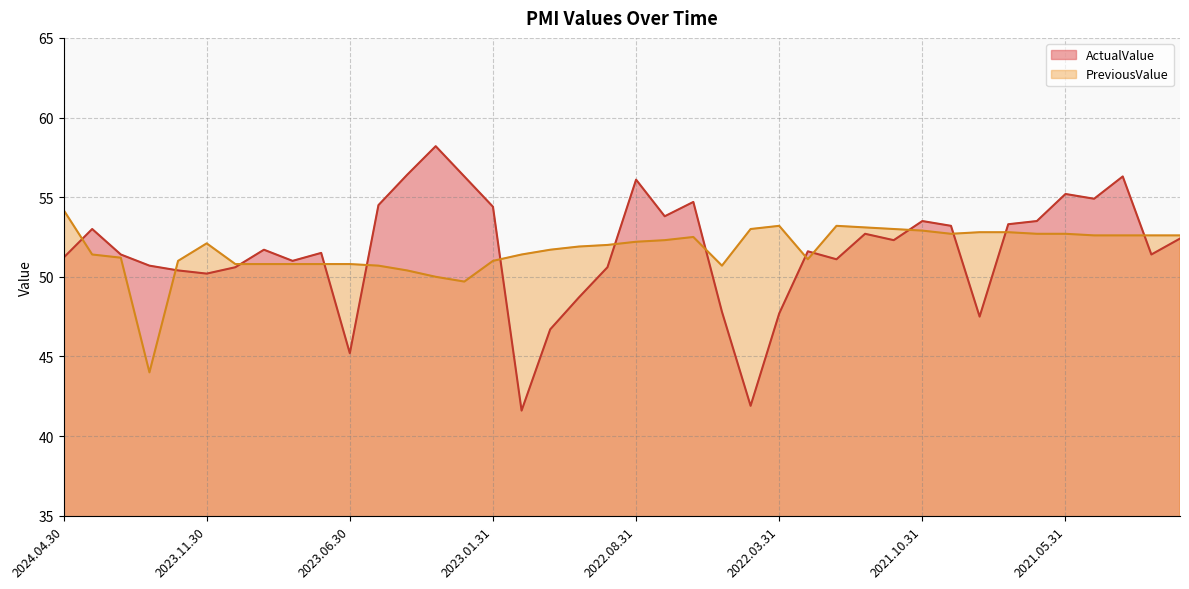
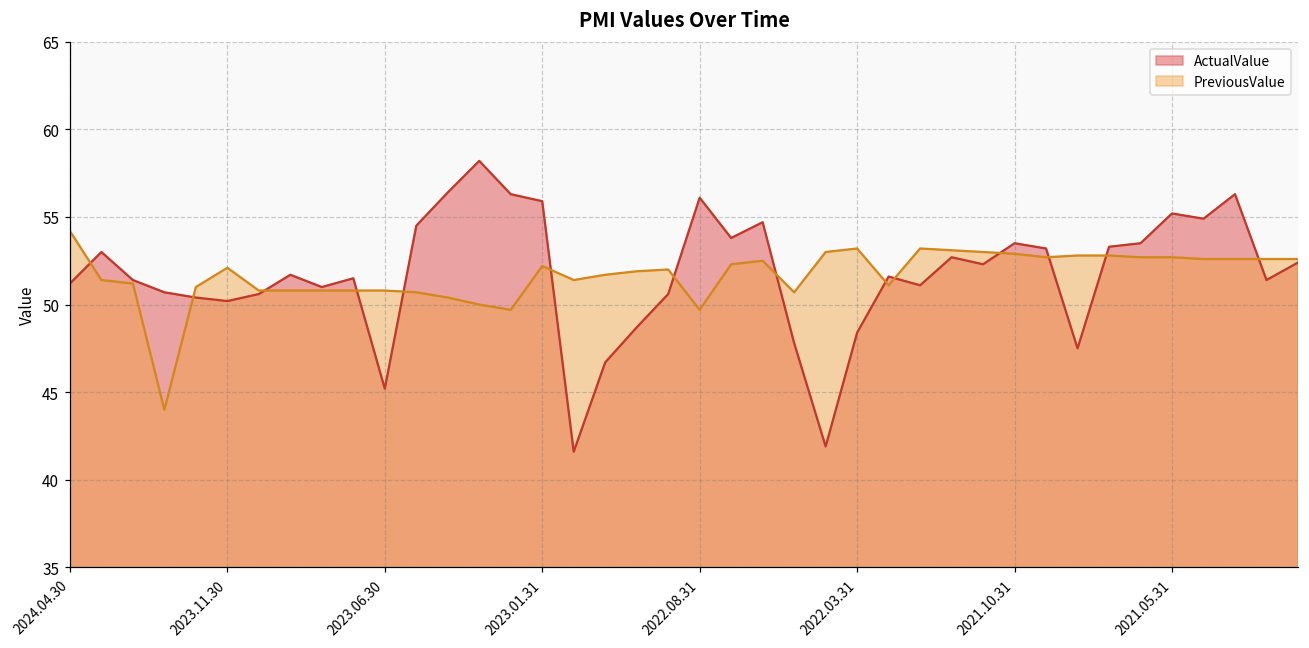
ActualValue, 2023.01.31: 54.4 -> 55.9
PreviousValue, 2023.01.31: 51.0 -> 52.2
PreviousValue, 2022.08.31: 52.2 -> 49.7
ActualValue, 2022.03.31: 47.7 -> 48.4
